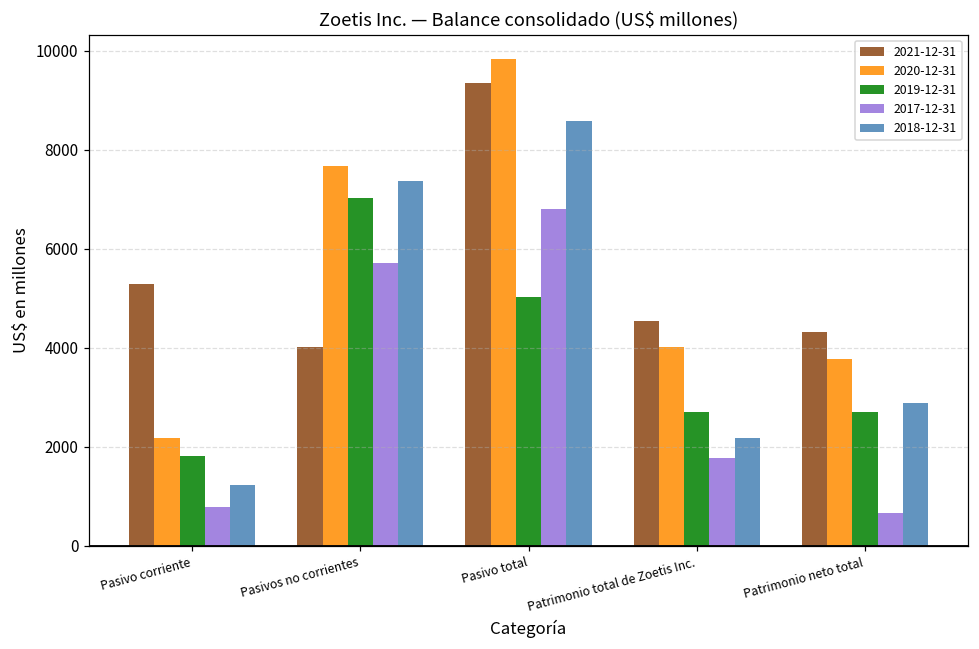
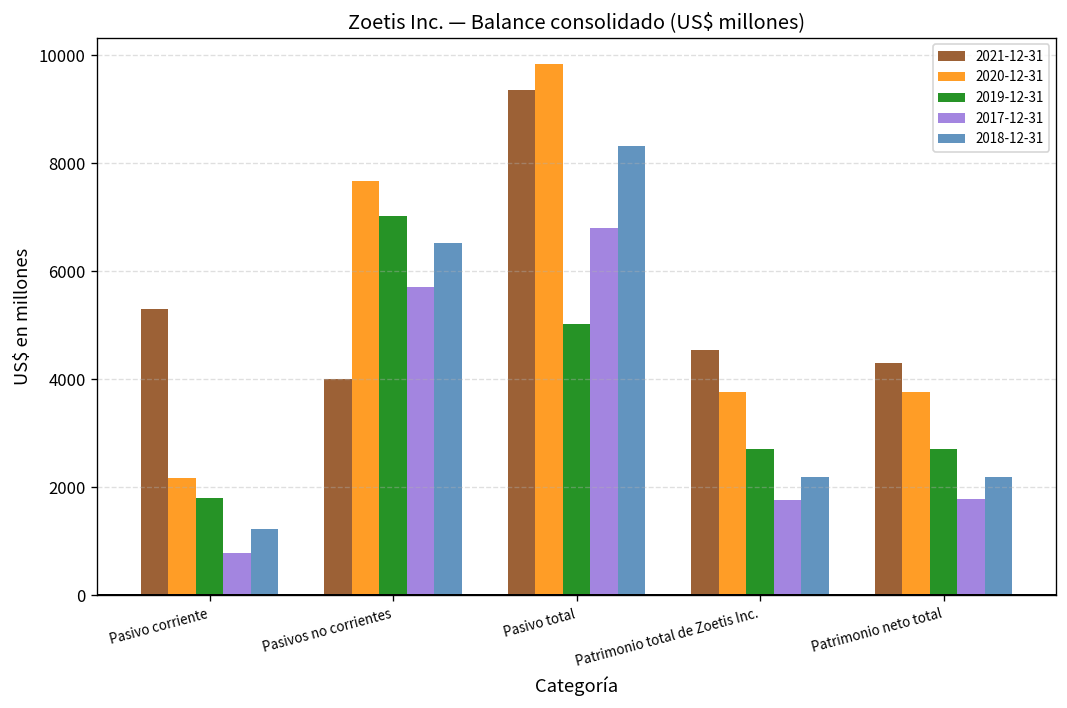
2018-12-31, Pasivos no corrientes: 7400 -> 6500
2018-12-31, Pasivo total: 8600 -> 8300
2020-12-31, Patrimonio total de Zoetis Inc.: 4000 -> 3800
2017-12-31, Patrimonio neto total: 700 -> 1800
2018-12-31, Patrimonio neto total: 2900 -> 2200
